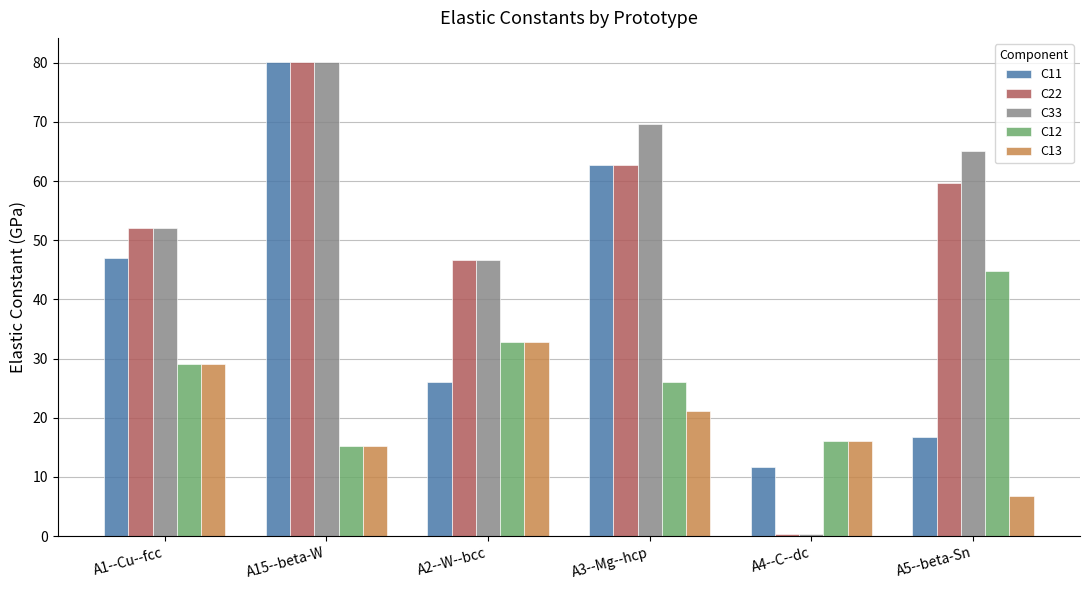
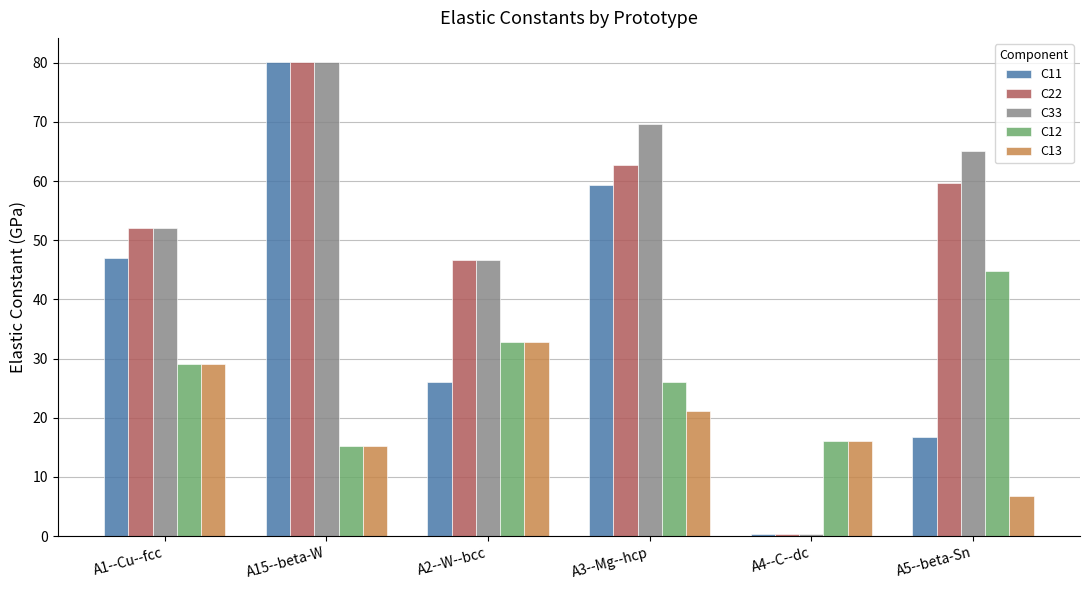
C11, A3--Mg--hcp: 63 -> 59
C11, A4--C--dc: 12 -> 0
